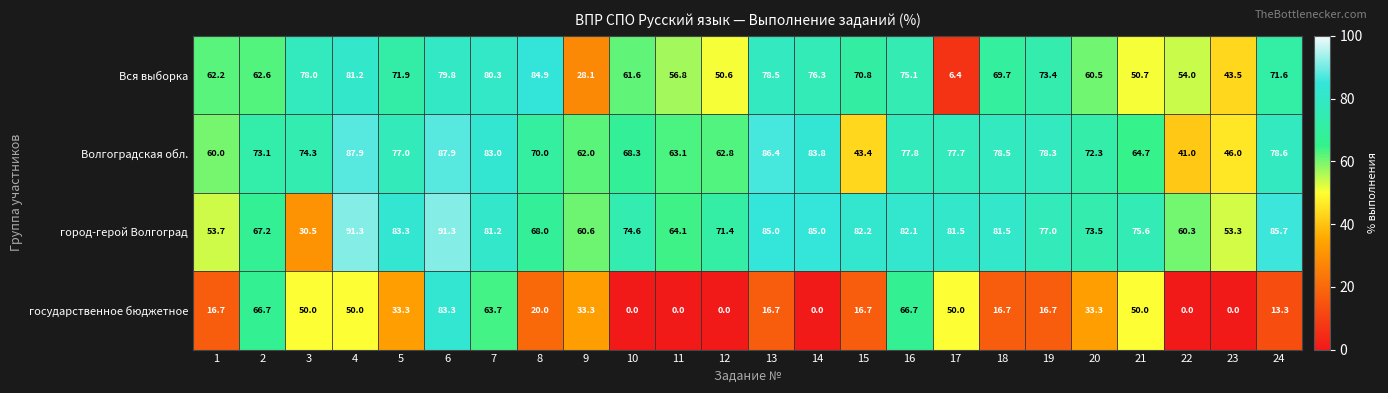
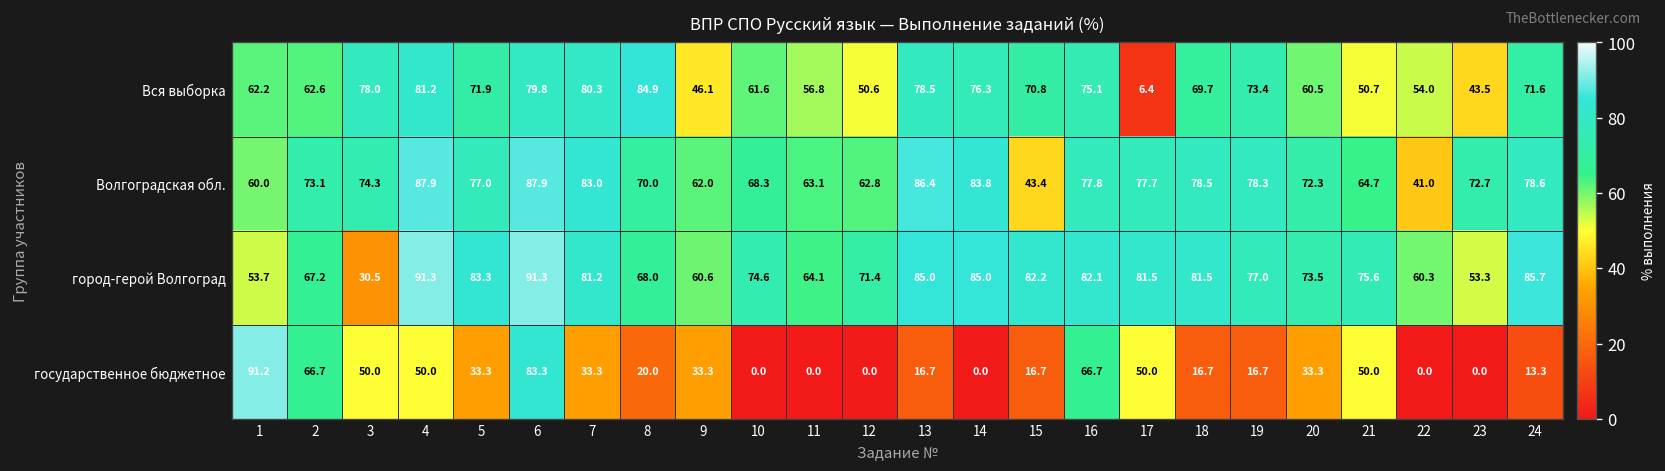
Вся выборка, 9: 28.1 -> 46.1
Волгоградская обл., 23: 46.0 -> 72.7
государственное бюджетное, 1: 16.7 -> 91.2
государственное бюджетное, 7: 63.7 -> 33.3
